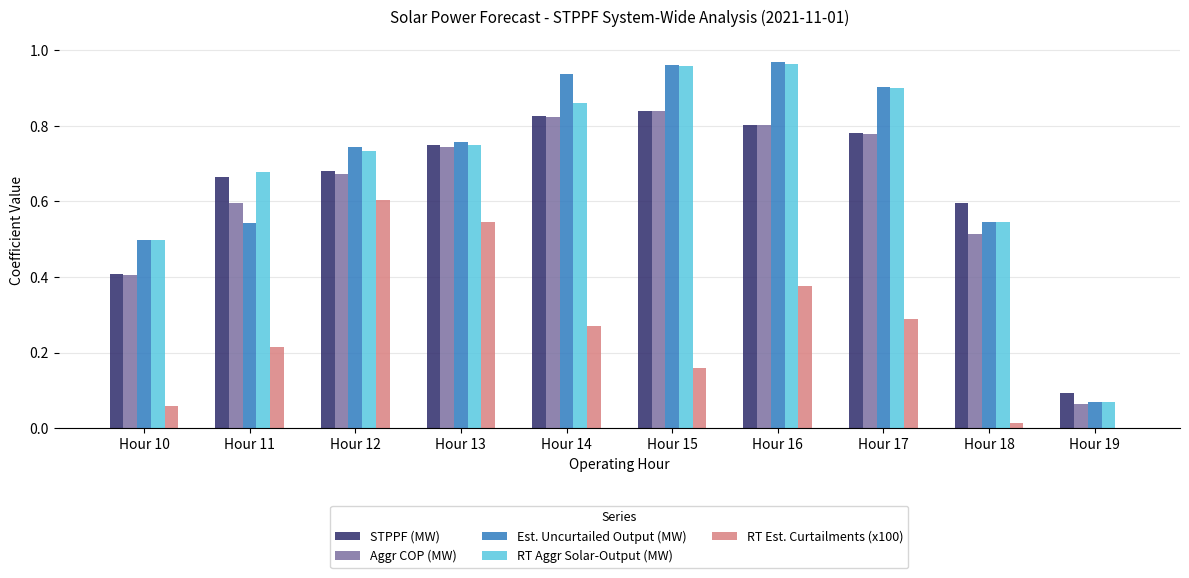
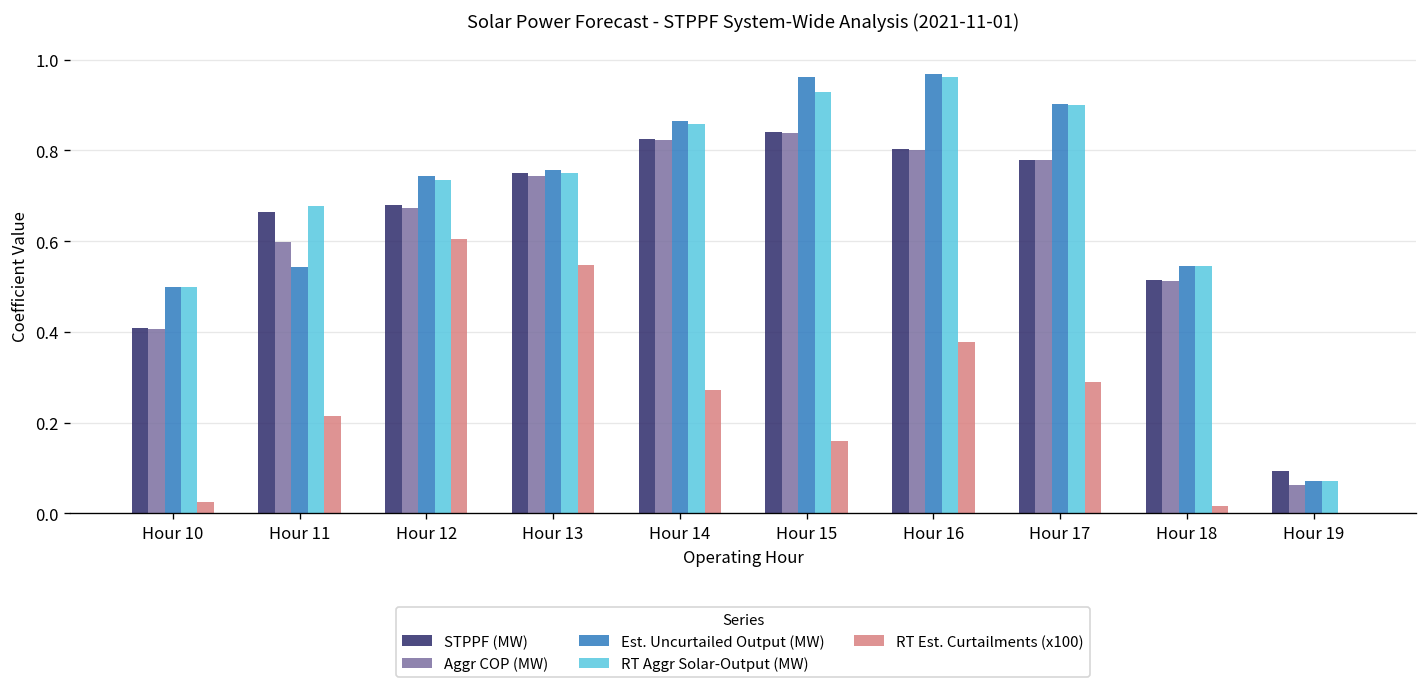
RT Est. Curtailments (x100), Hour 10: 0.06 -> 0.03
Est. Uncurtailed Output (MW), Hour 14: 0.94 -> 0.86
RT Aggr Solar-Output (MW), Hour 15: 0.96 -> 0.93
STPPF (MW), Hour 18: 0.60 -> 0.52
